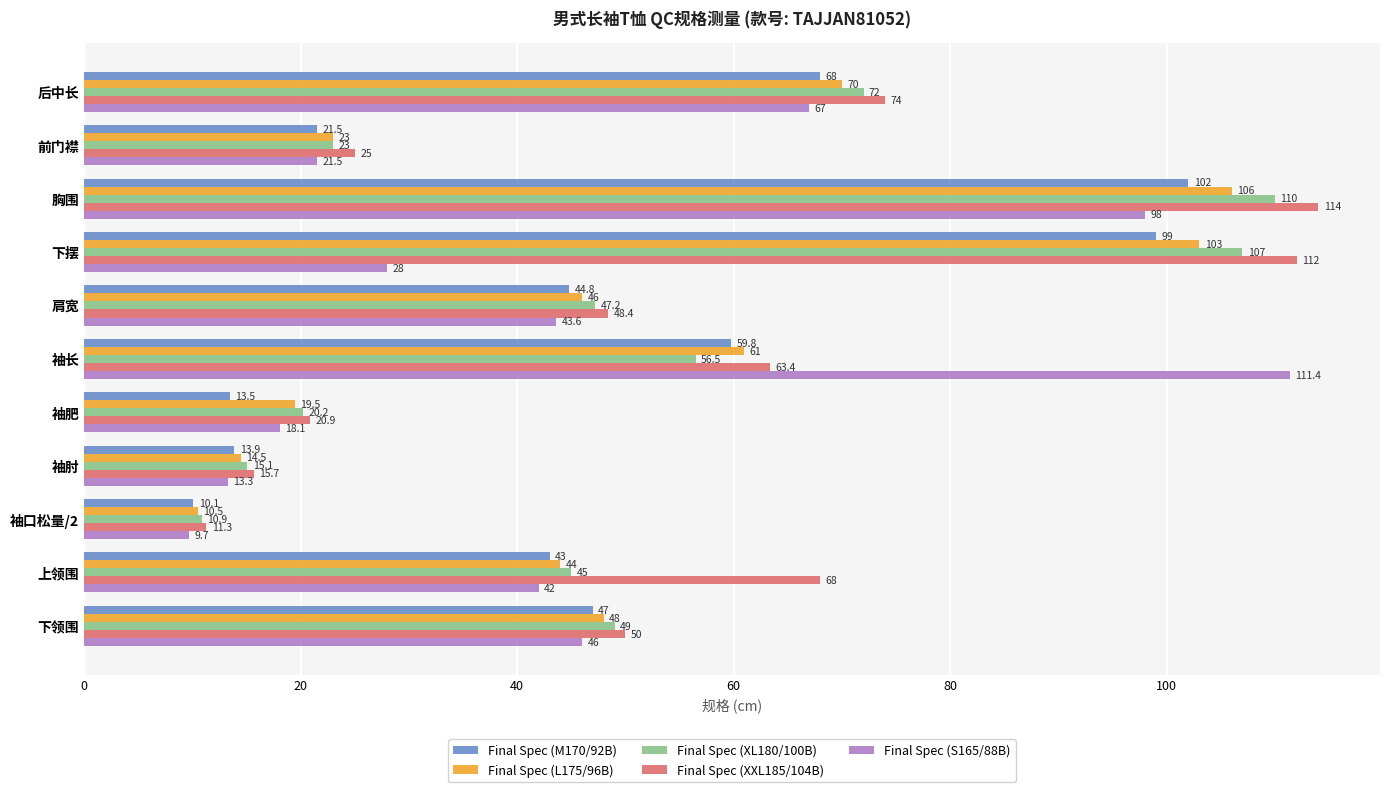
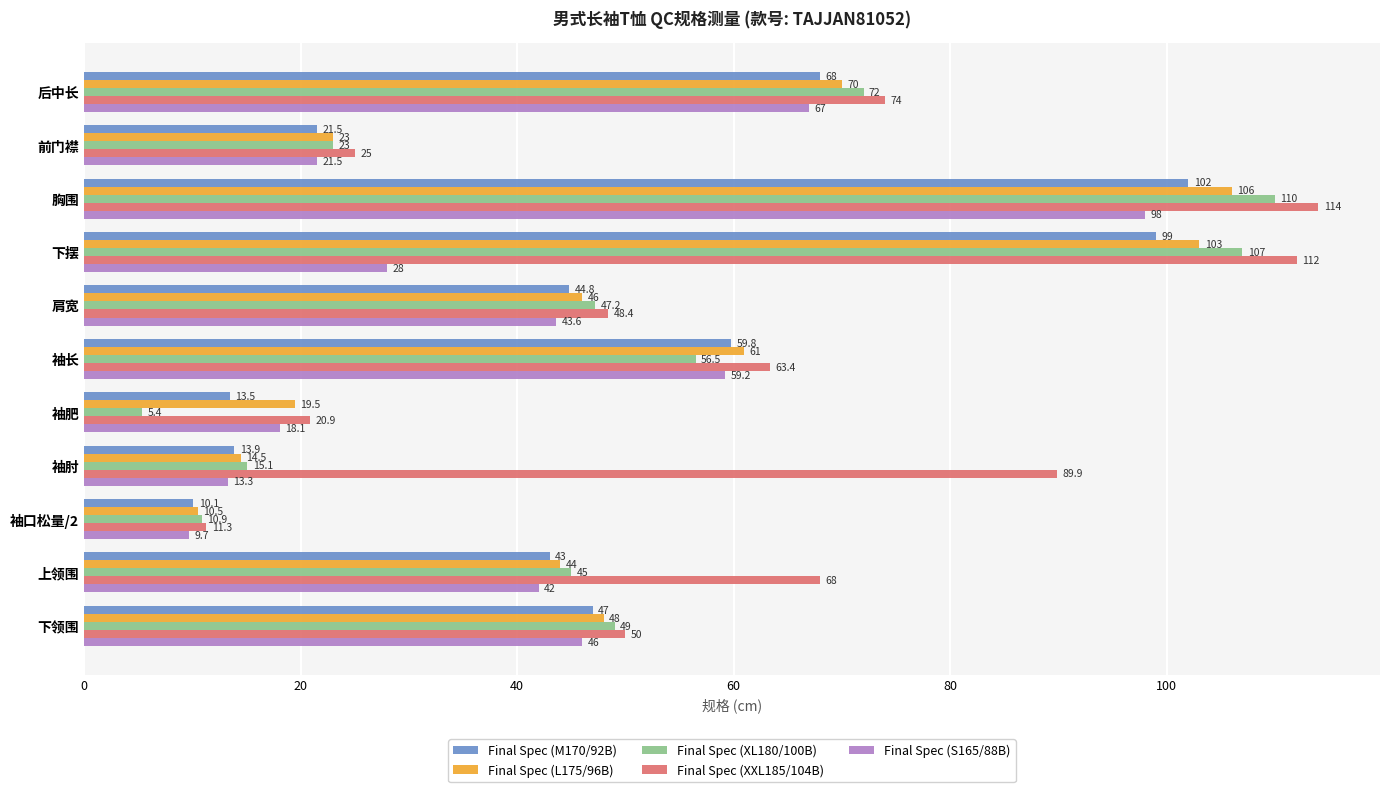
Final Spec (S165/88B), 袖长: 111.4 -> 59.2
Final Spec (XL180/100B), 袖肥: 20.2 -> 5.4
Final Spec (XXL185/104B), 袖肘: 15.7 -> 89.9
